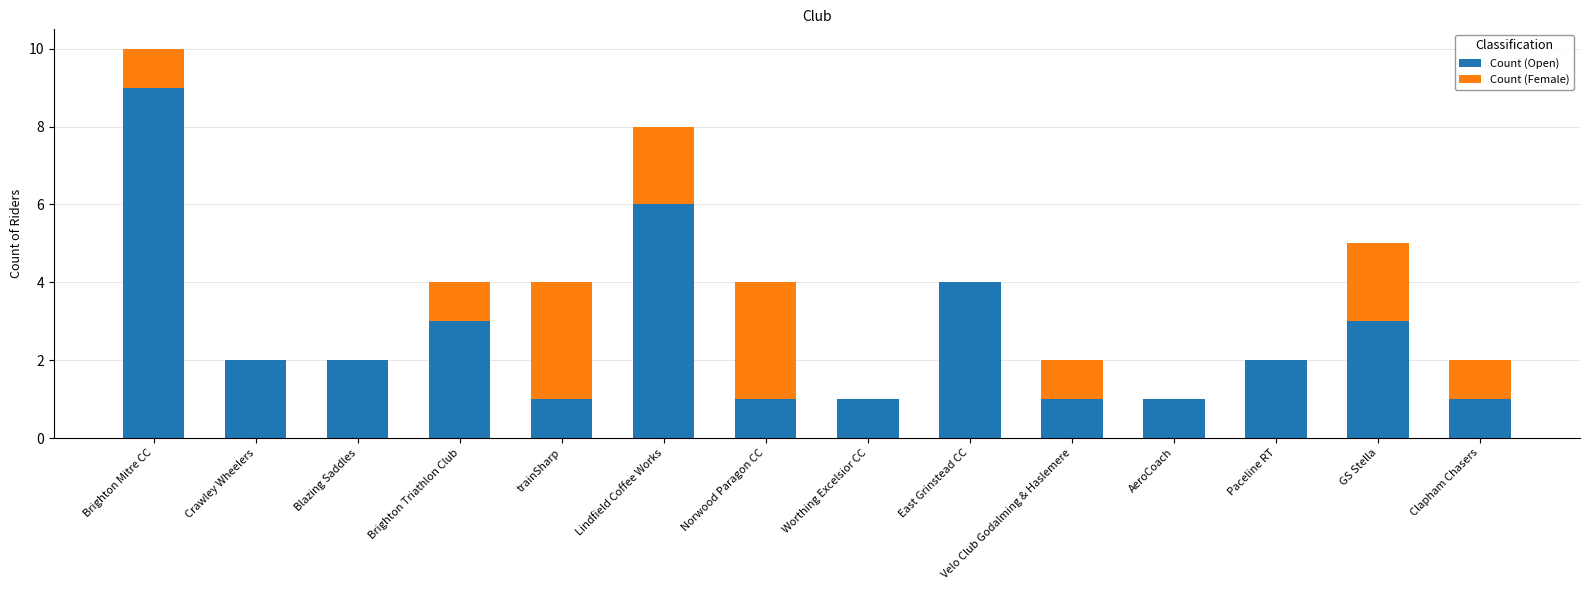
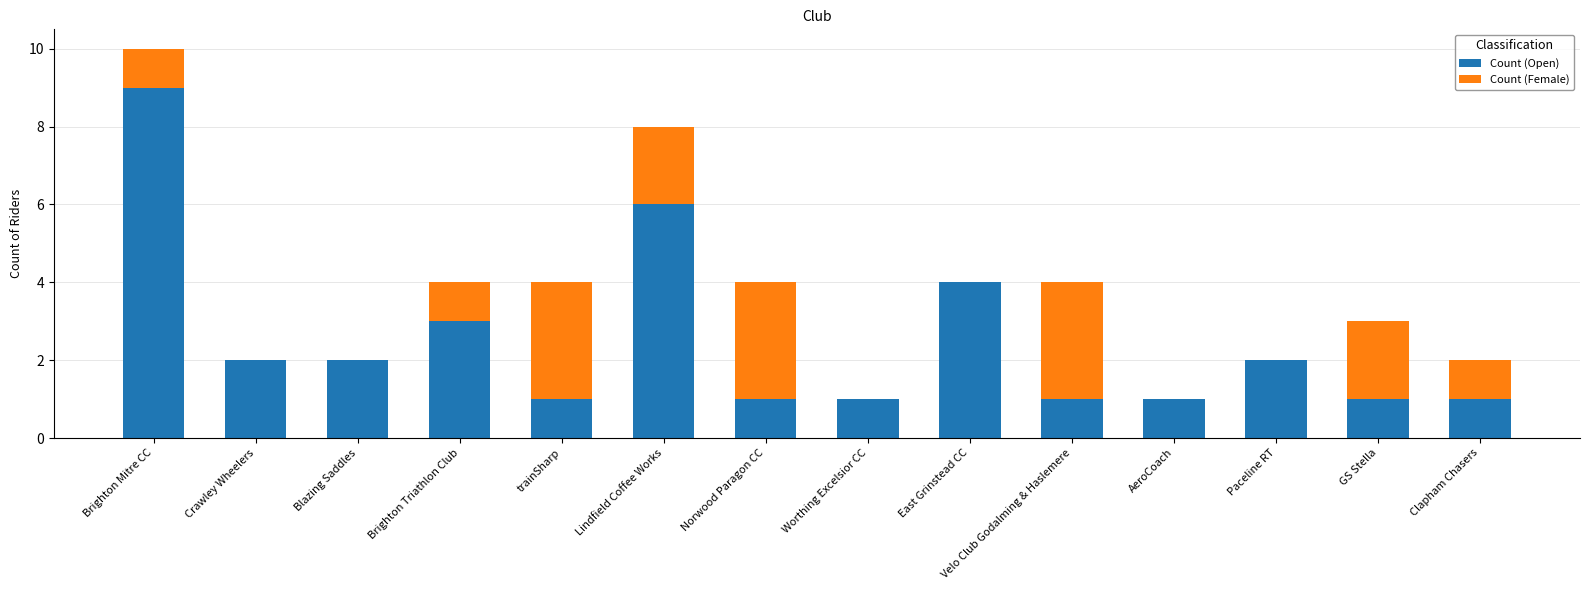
Count (Female), Velo Club Godalming & Haslemere: 1 -> 3
Count (Open), GS Stella: 3 -> 1
